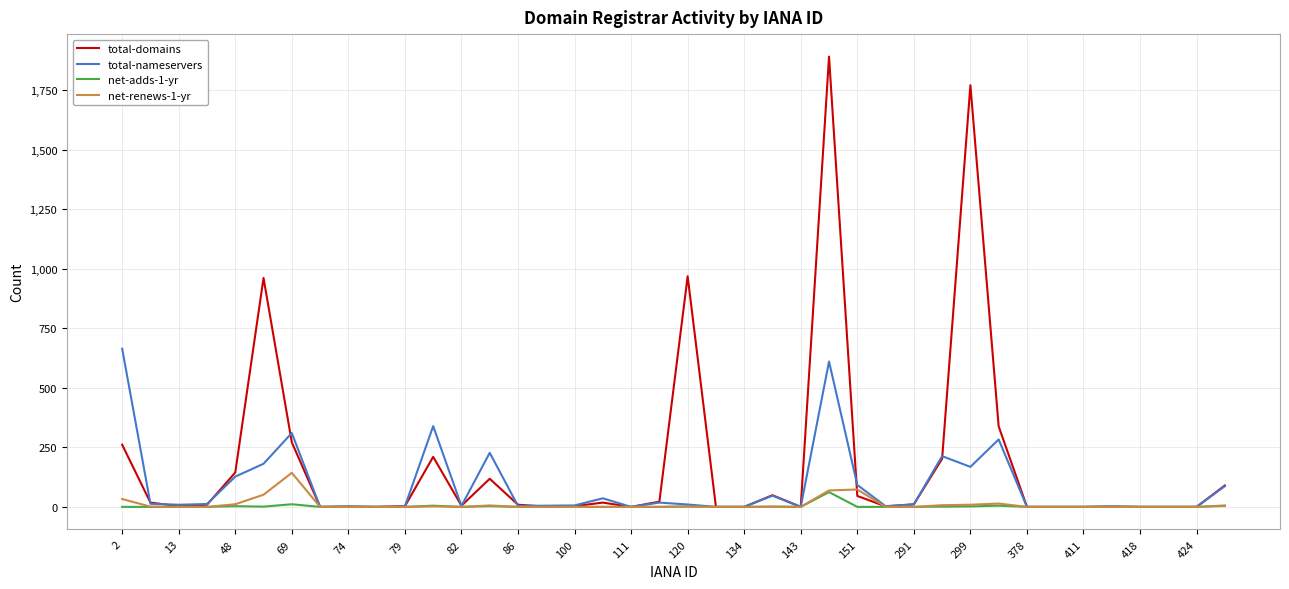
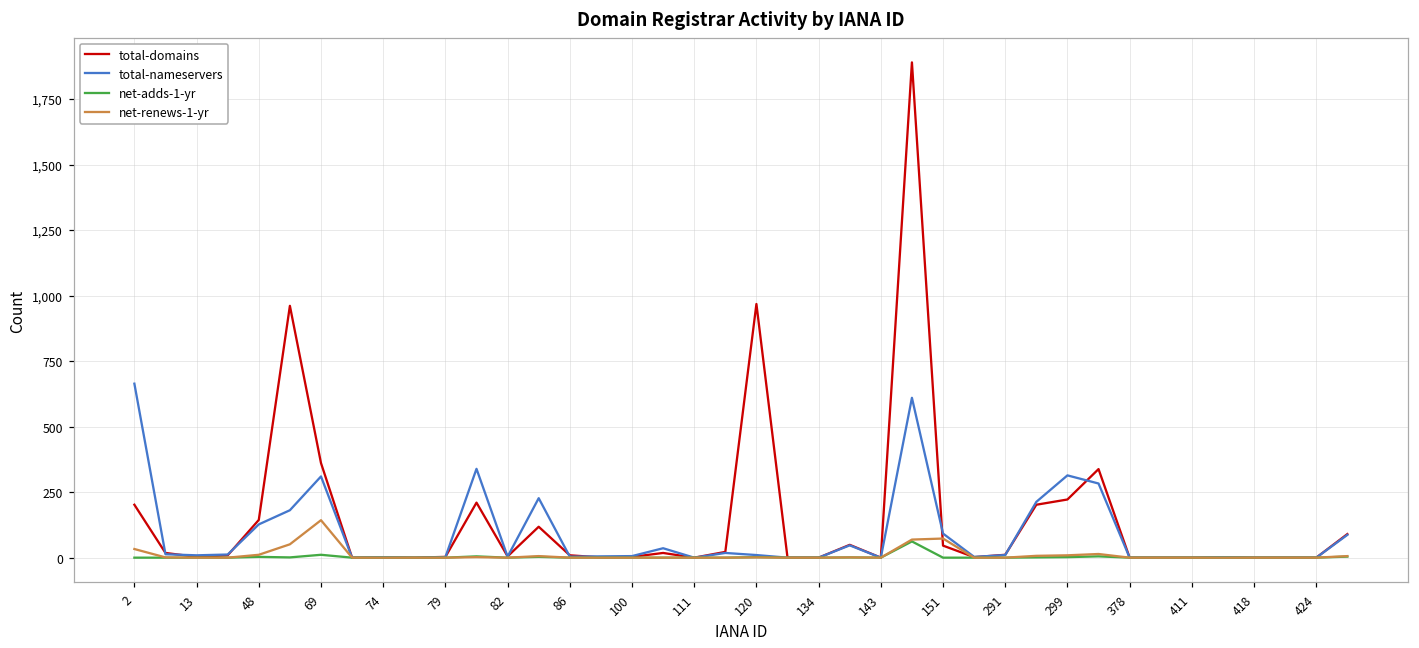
total-domains, 2: 260 -> 200
total-domains, 69: 270 -> 360
total-domains, 299: 1,770 -> 220
total-nameservers, 299: 170 -> 310
